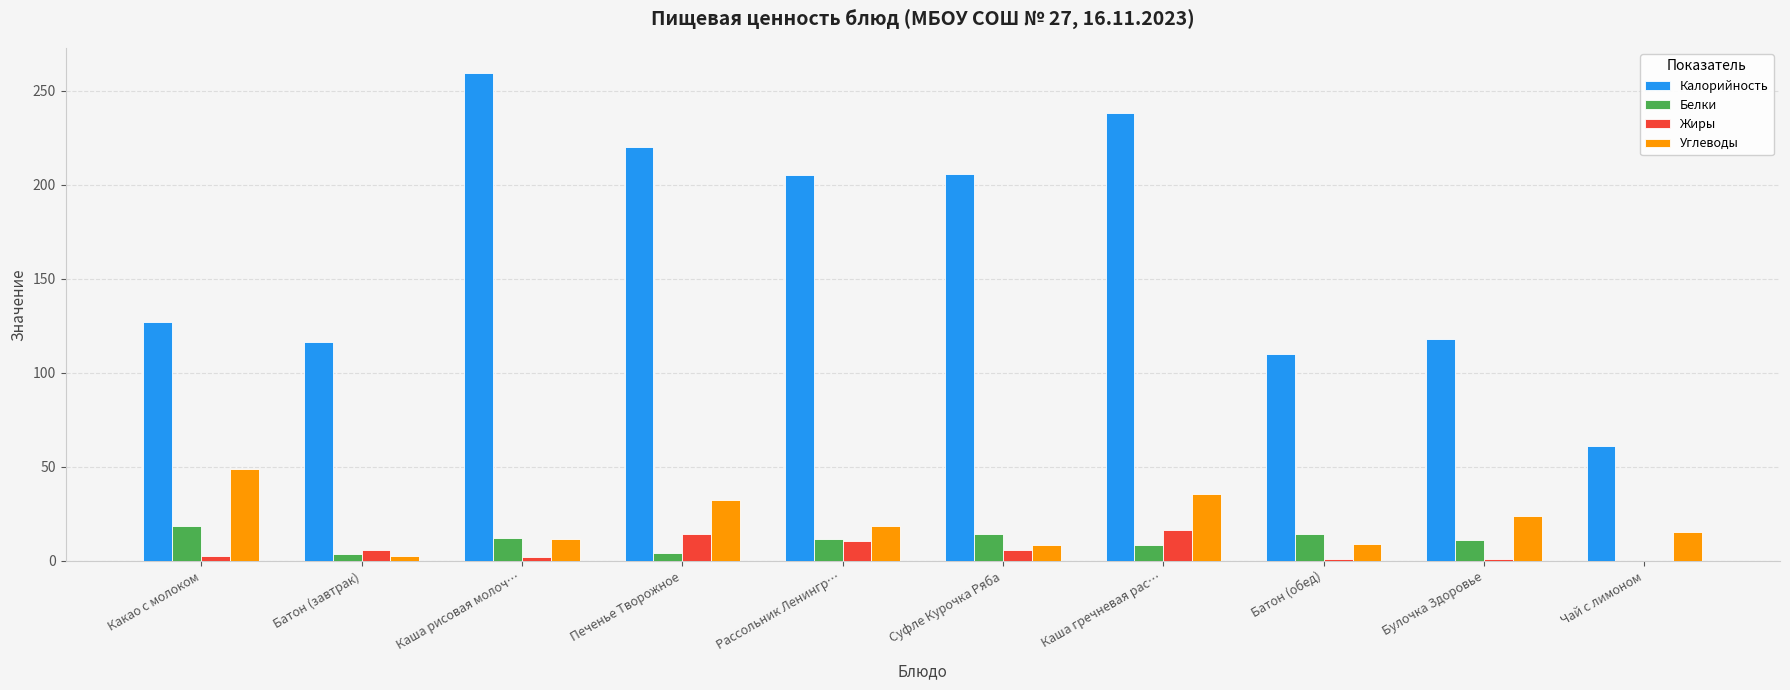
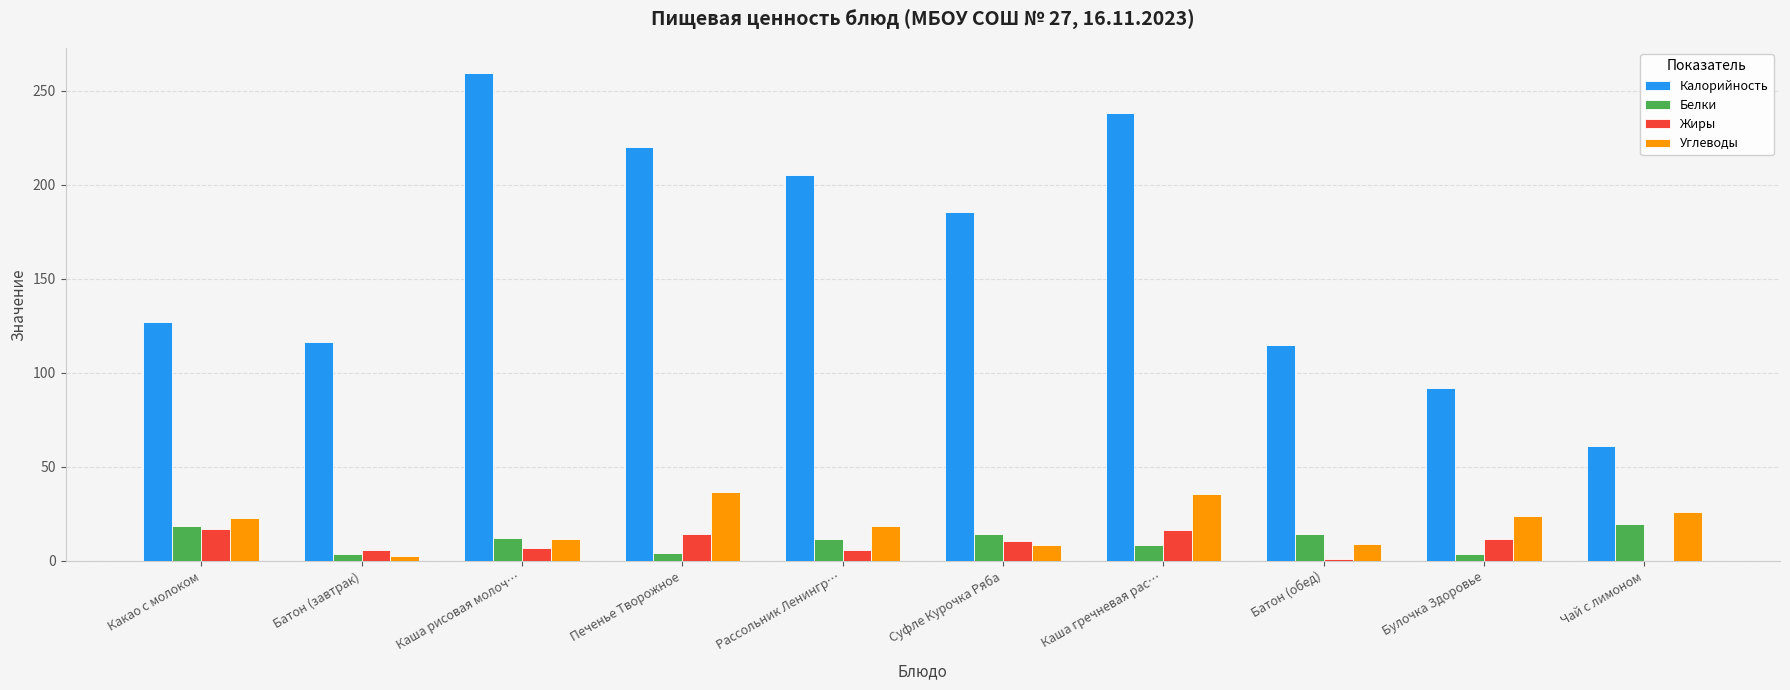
Жиры, Какао с молоком: 3 -> 17
Углеводы, Какао с молоком: 49 -> 23
Жиры, Каша рисовая молоч…: 2 -> 7
Углеводы, Печенье Творожное: 32 -> 37
Жиры, Рассольник Ленингр…: 11 -> 6
Калорийность, Суфле Курочка Ряба: 206 -> 185
Жиры, Суфле Курочка Ряба: 6 -> 10
Калорийность, Батон (обед): 110 -> 115
Калорийность, Булочка Здоровье: 118 -> 92
Белки, Булочка Здоровье: 11 -> 4
Жиры, Булочка Здоровье: 1 -> 12
Белки, Чай с лимоном: 0 -> 20
Углеводы, Чай с лимоном: 15 -> 26
